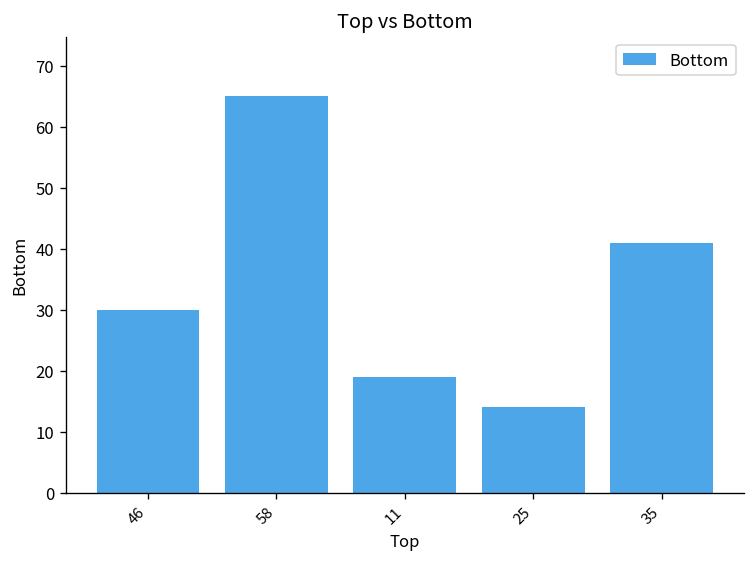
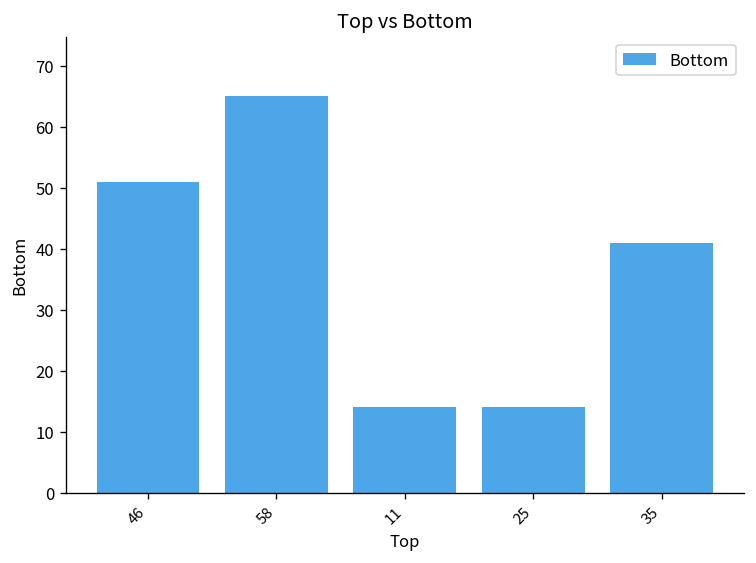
46: 30 -> 51
11: 19 -> 14
